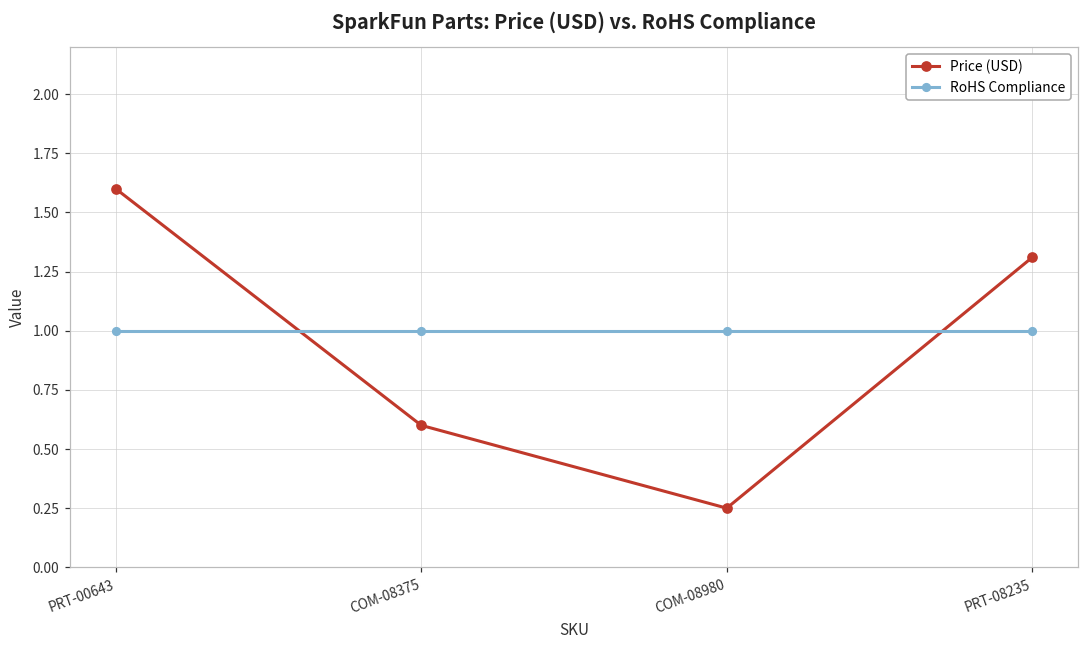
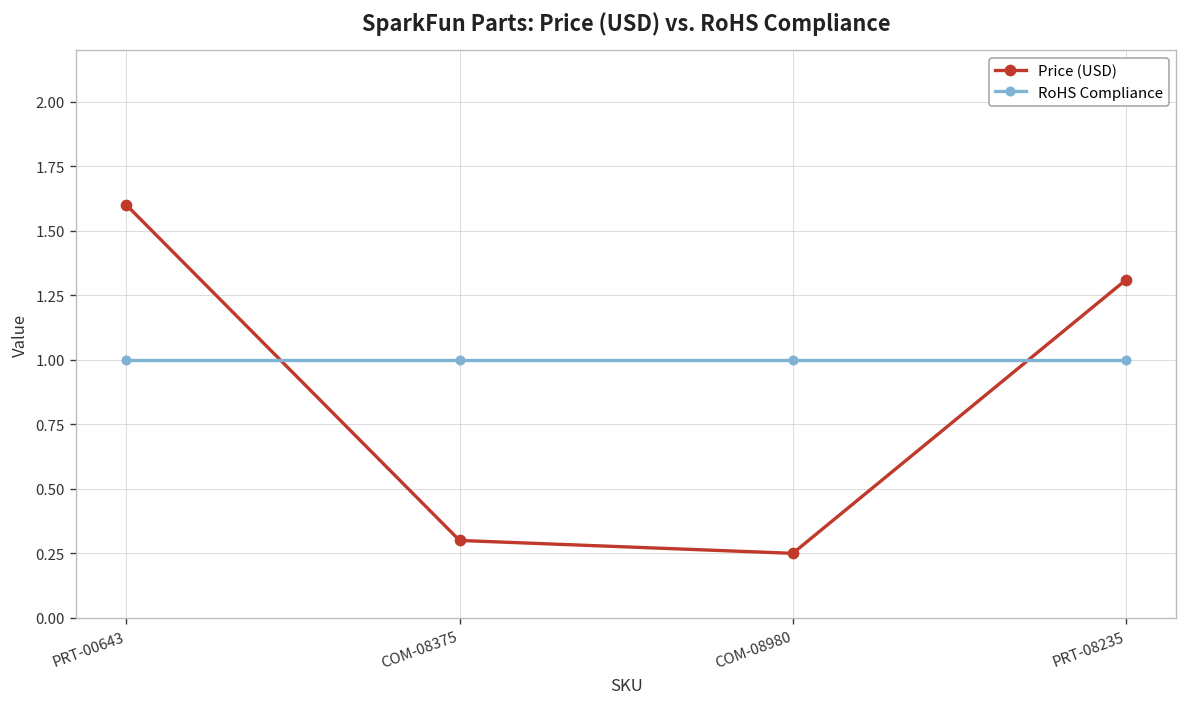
Price (USD), COM-08375: 0.6 -> 0.3
